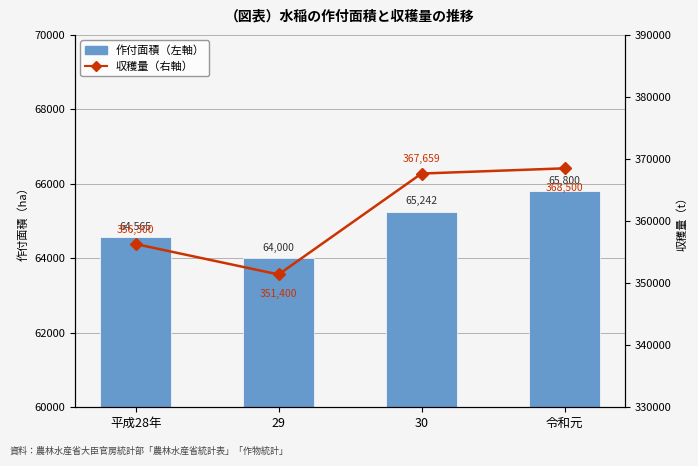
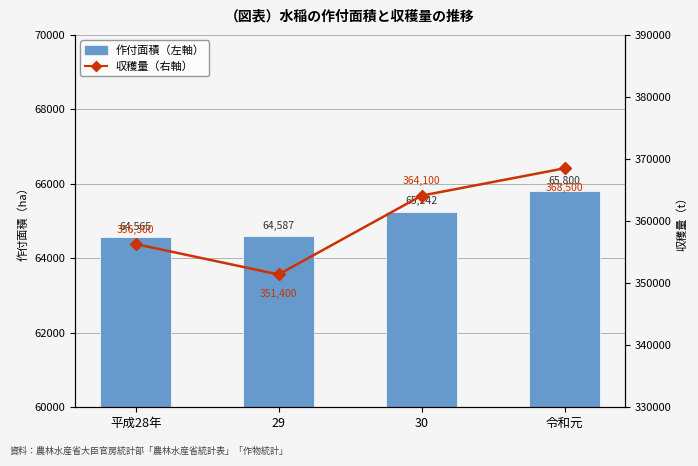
作付面積（左軸）, 29: 64,000 -> 64,587
収穫量（右軸）, 30: 367,659 -> 364,100
